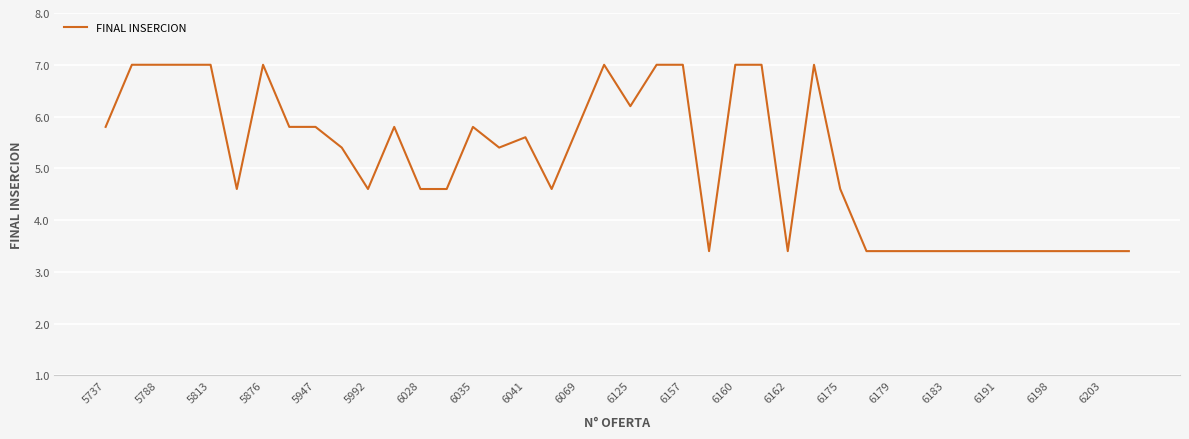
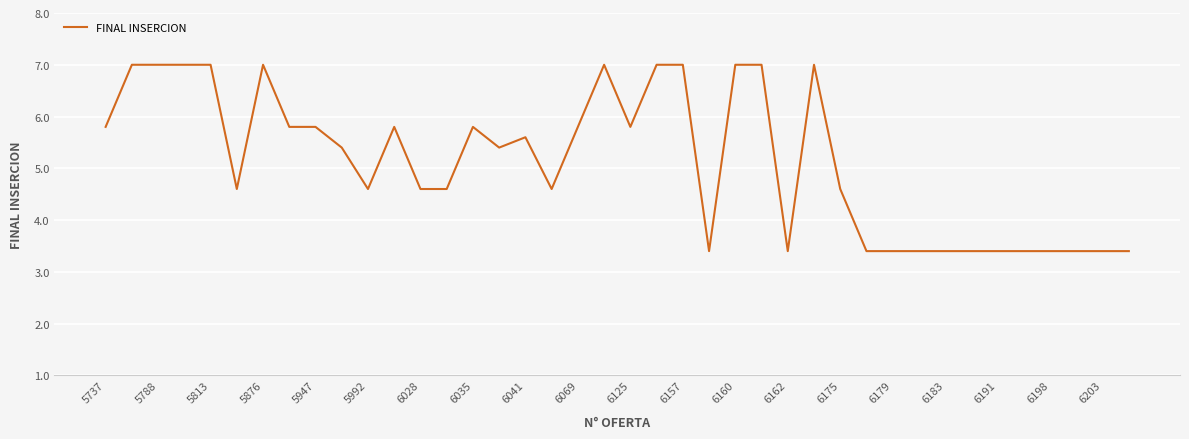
6125: 6.2 -> 5.8
